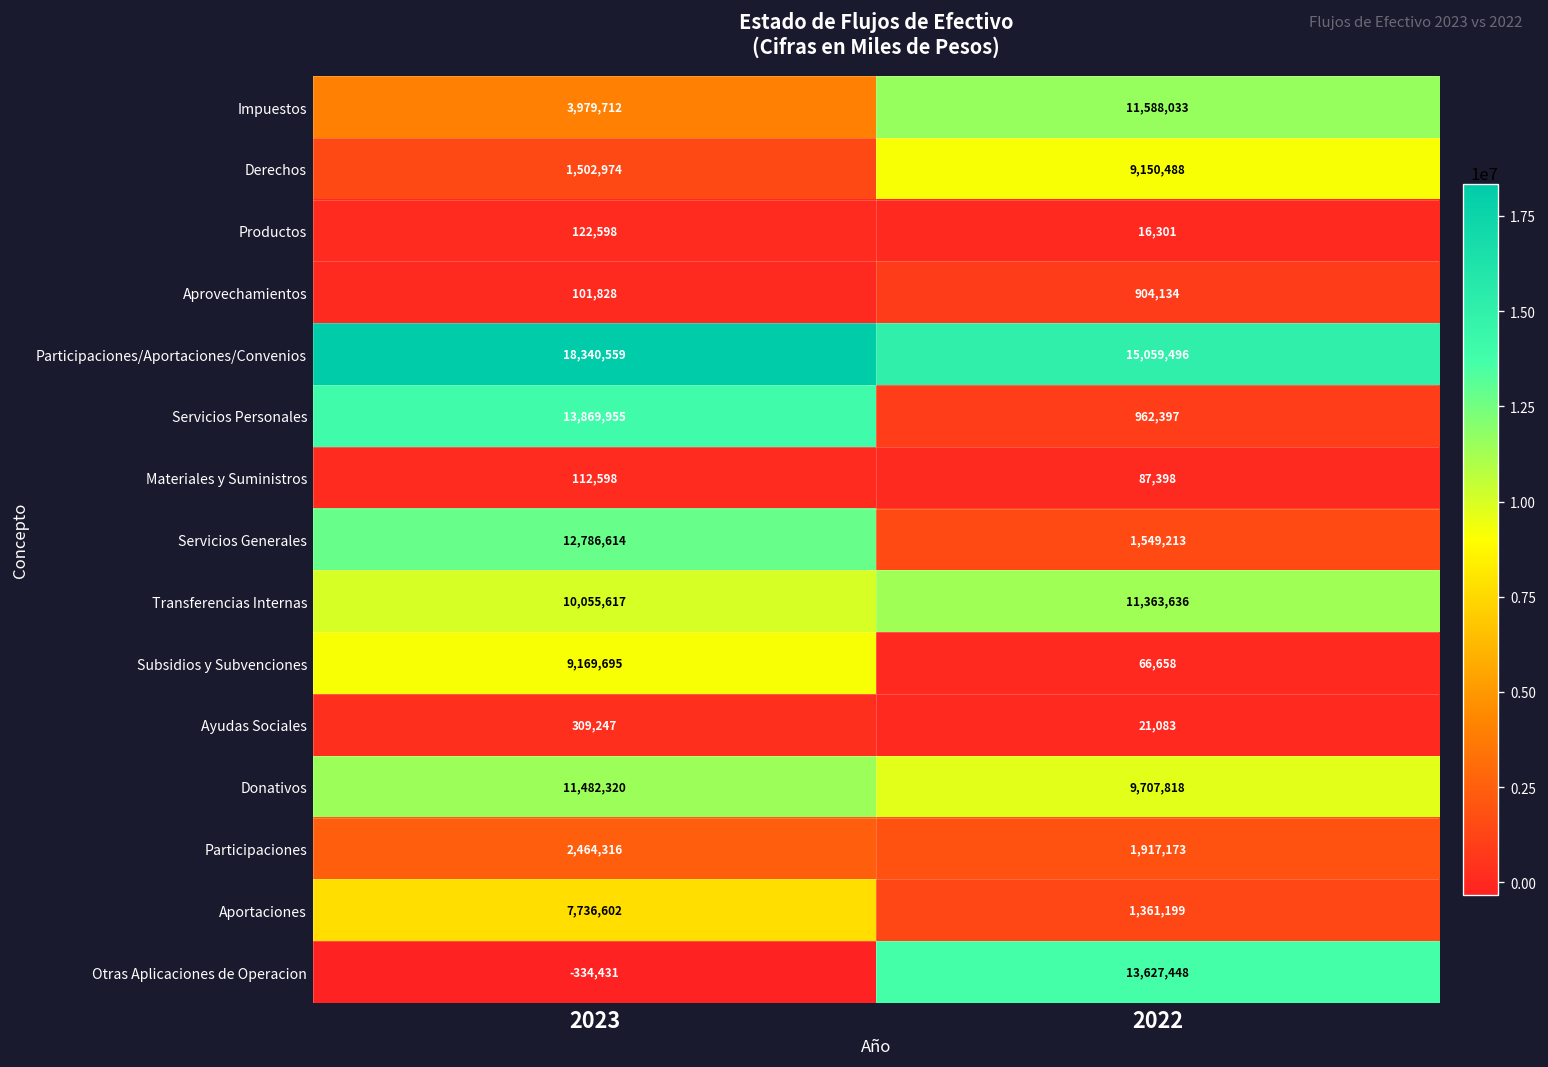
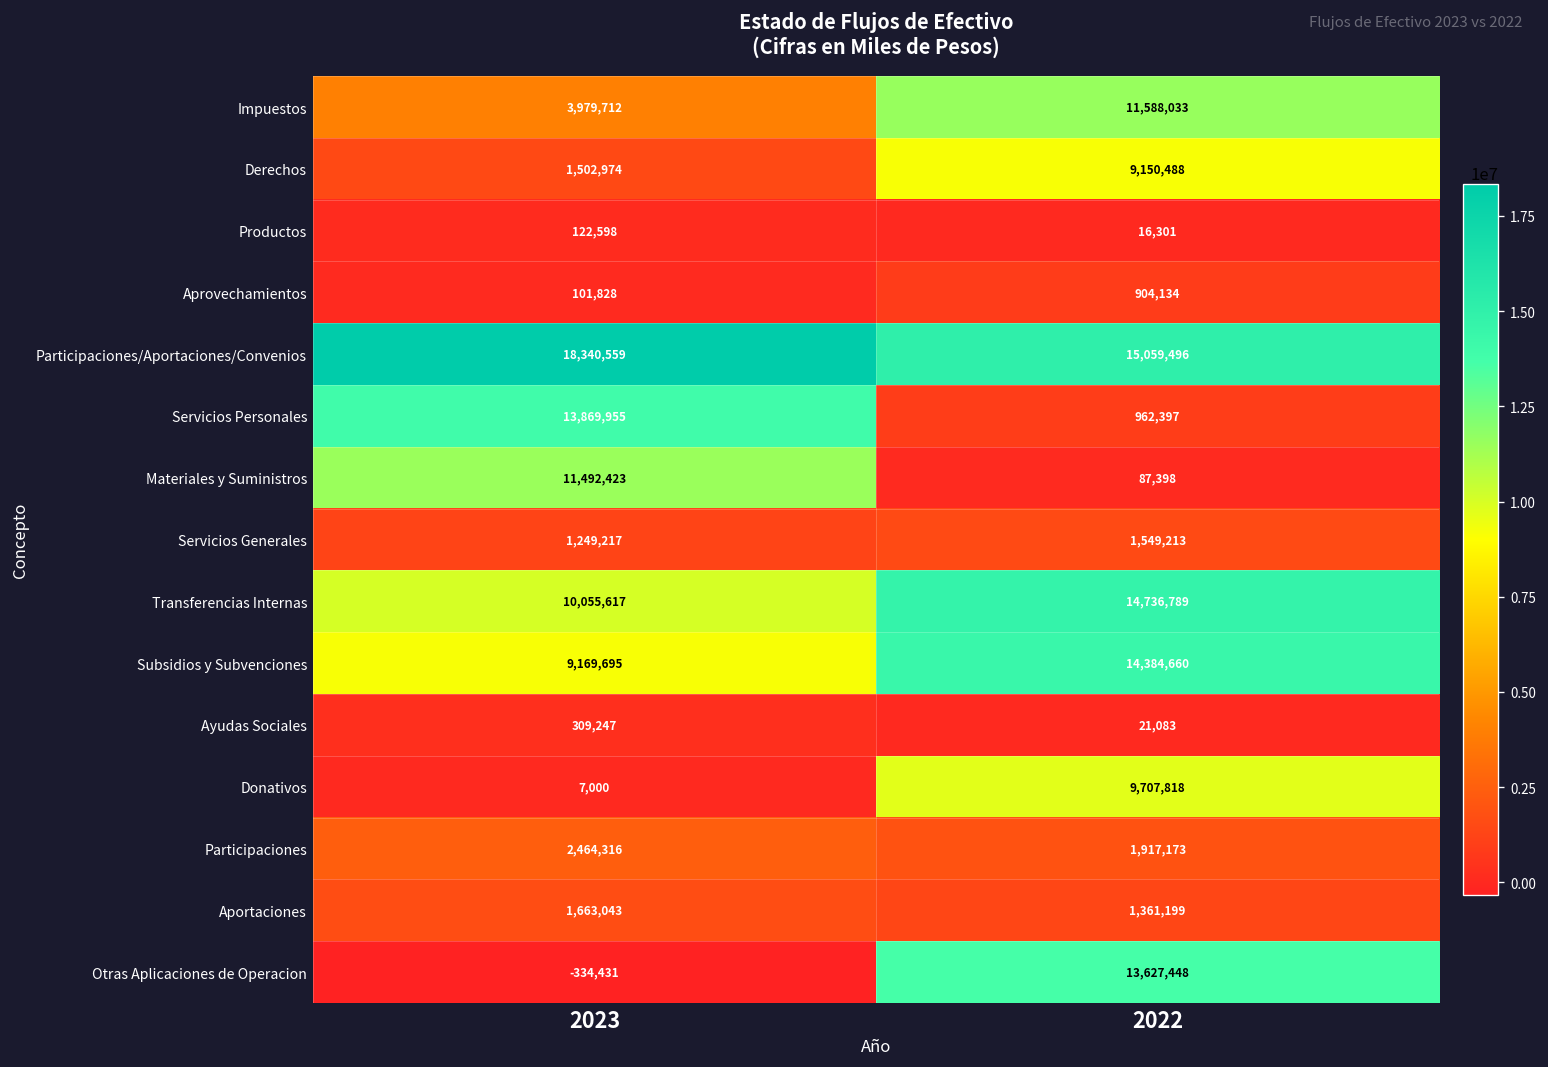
Materiales y Suministros, 2023: 112,598 -> 11,492,423
Servicios Generales, 2023: 12,786,614 -> 1,249,217
Transferencias Internas, 2022: 11,363,636 -> 14,736,789
Subsidios y Subvenciones, 2022: 66,658 -> 14,384,660
Donativos, 2023: 11,482,320 -> 7,000
Aportaciones, 2023: 7,736,602 -> 1,663,043
